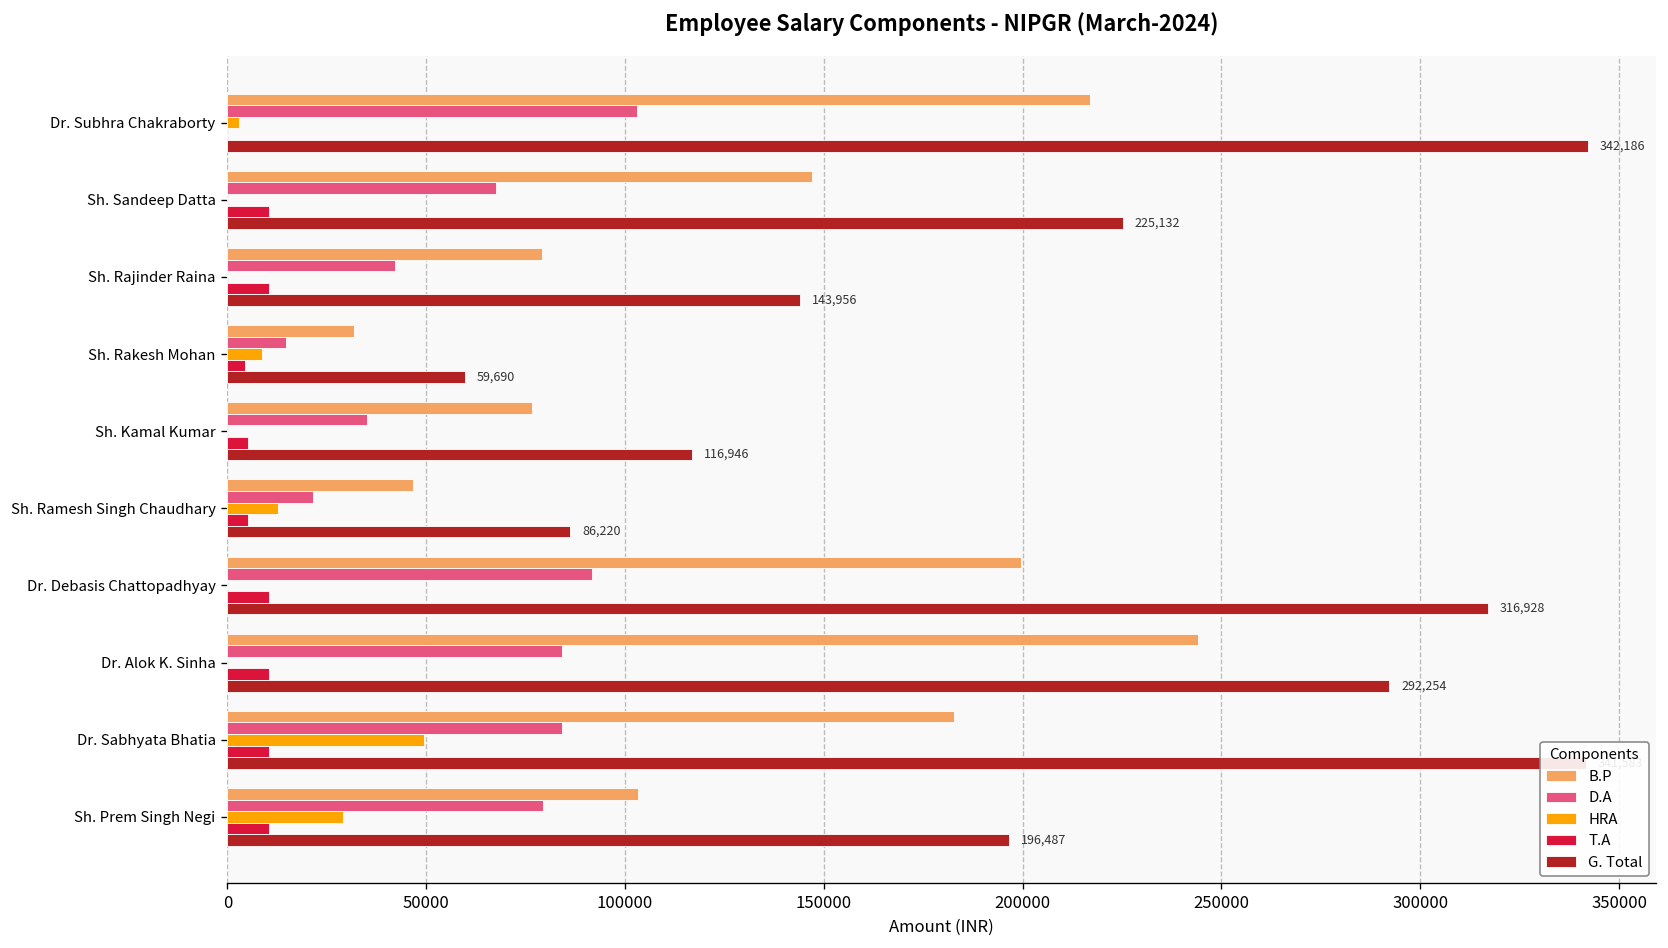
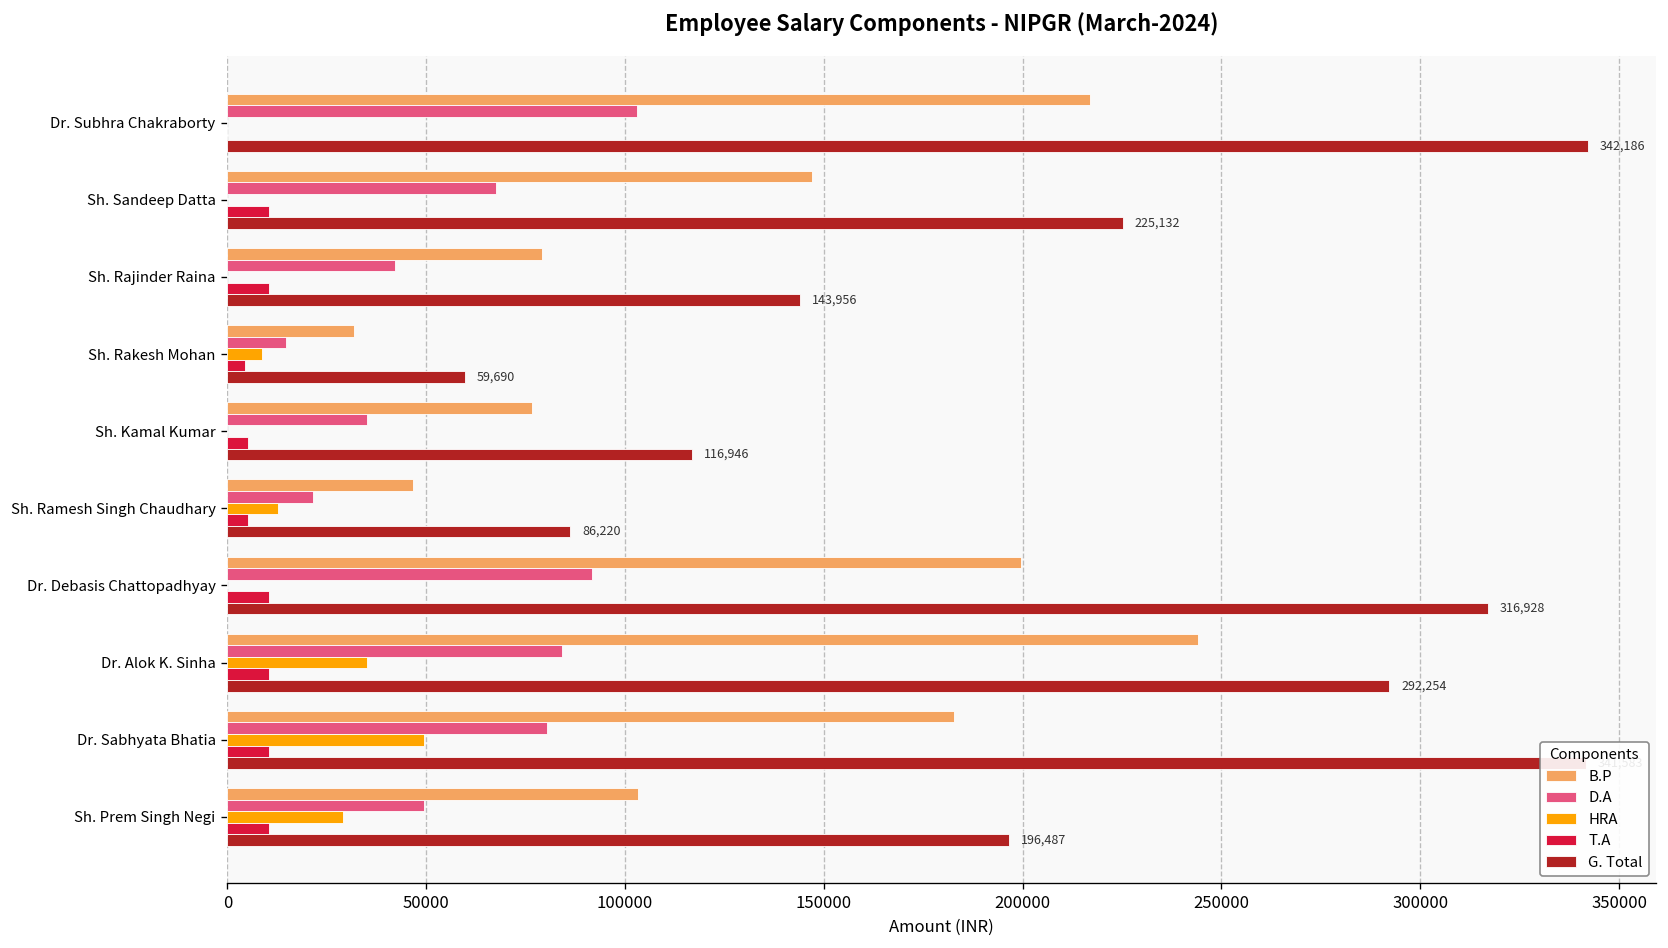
HRA, Dr. Subhra Chakraborty: 3000 -> 0
HRA, Dr. Alok K. Sinha: 0 -> 35000
D.A, Dr. Sabhyata Bhatia: 84000 -> 80000
D.A, Sh. Prem Singh Negi: 79000 -> 49000
